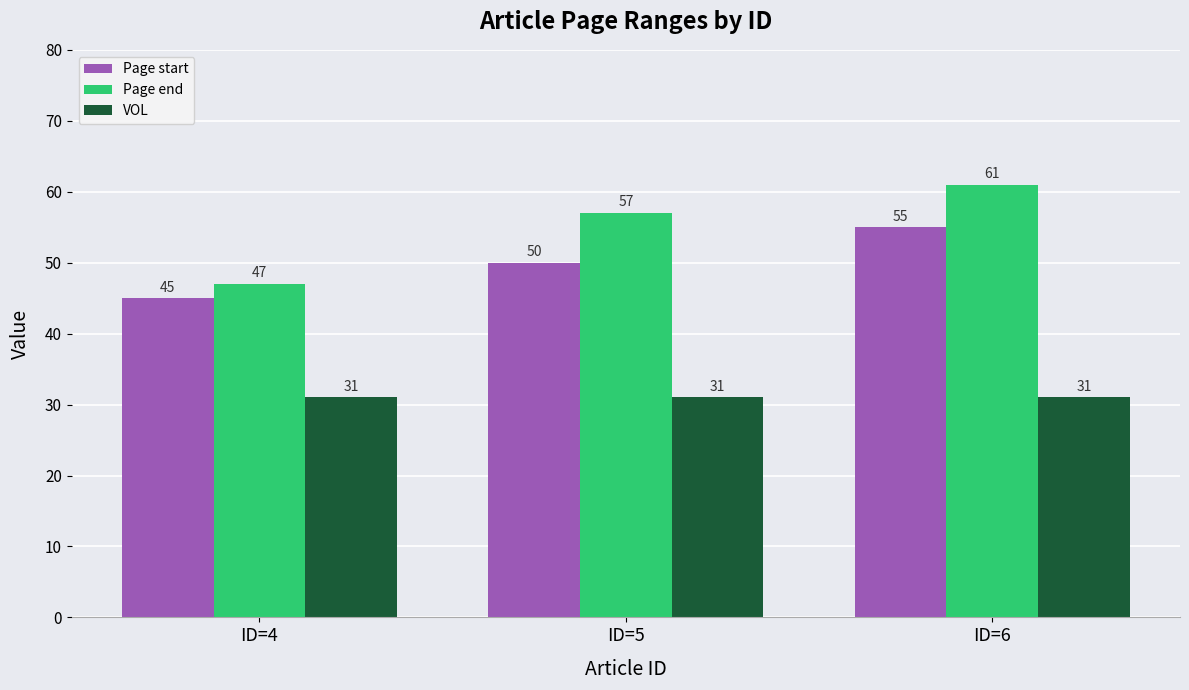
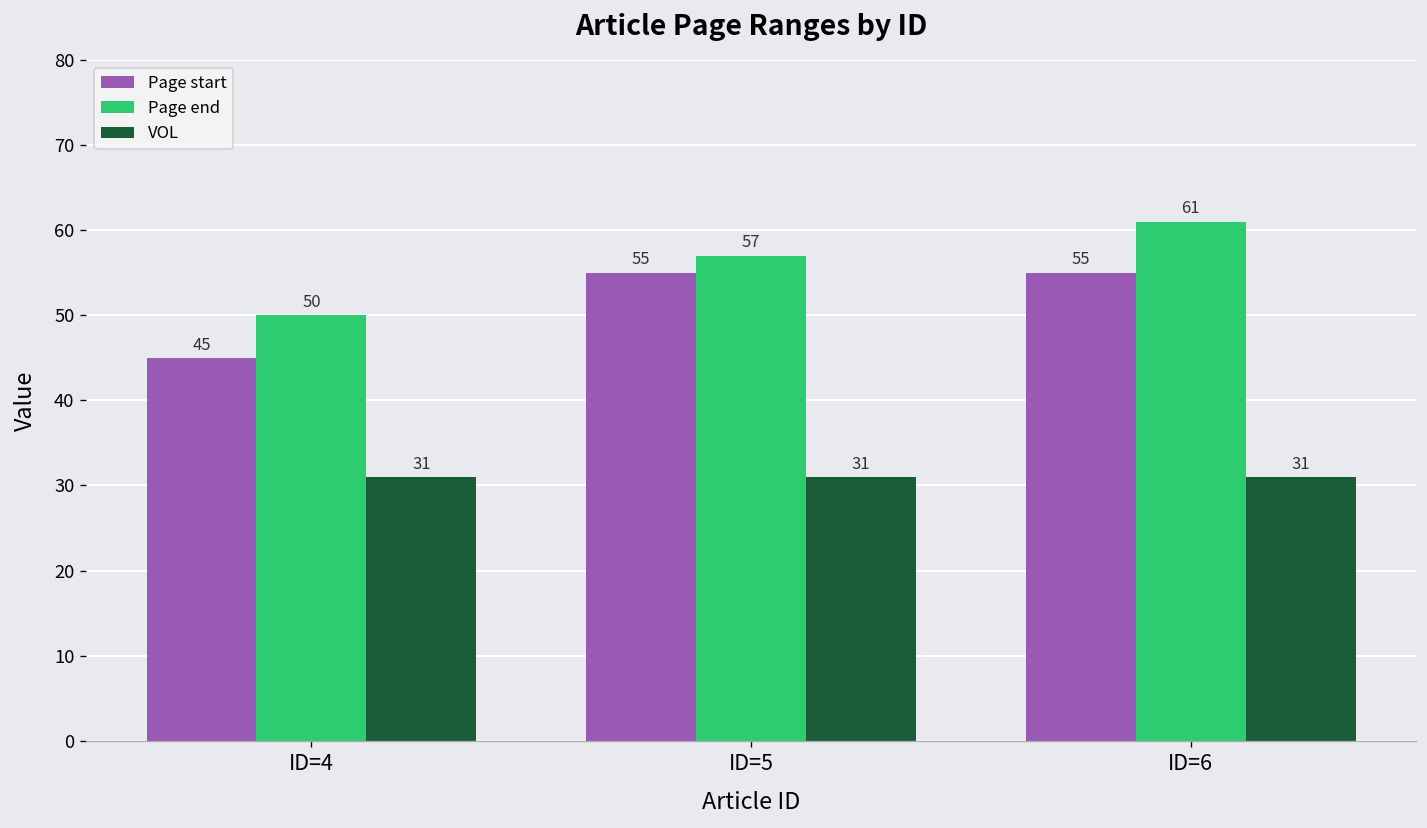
Page end, ID=4: 47 -> 50
Page start, ID=5: 50 -> 55
